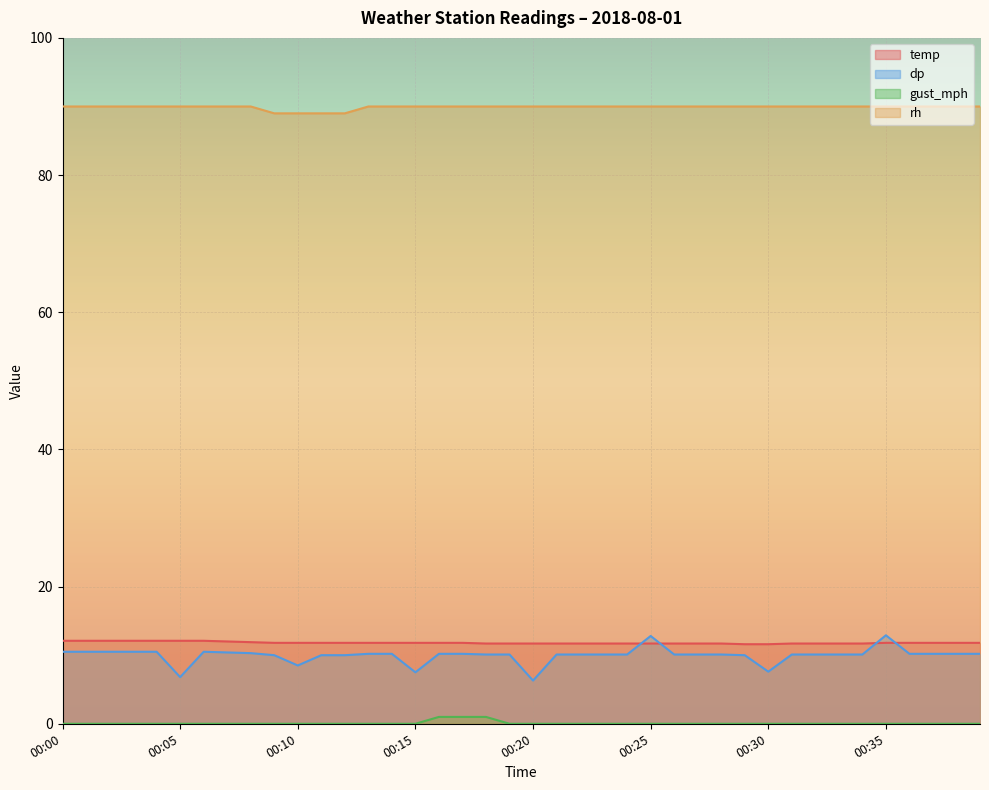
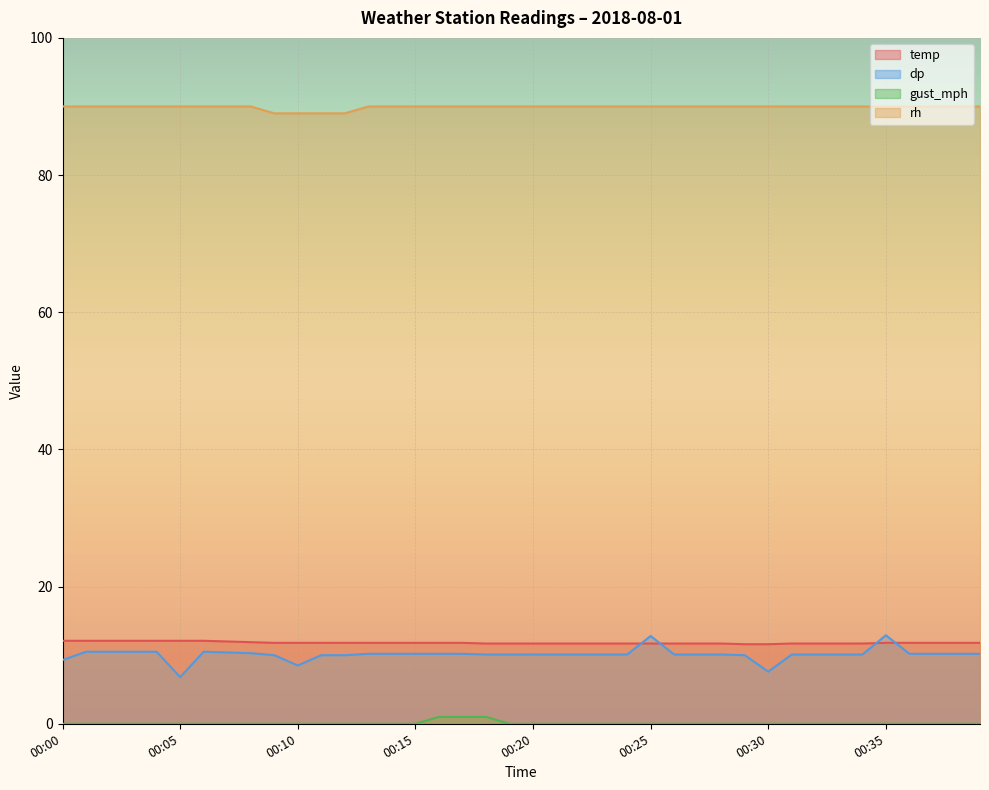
dp, 00:00: 11 -> 9
dp, 00:15: 8 -> 10
dp, 00:20: 6 -> 10
